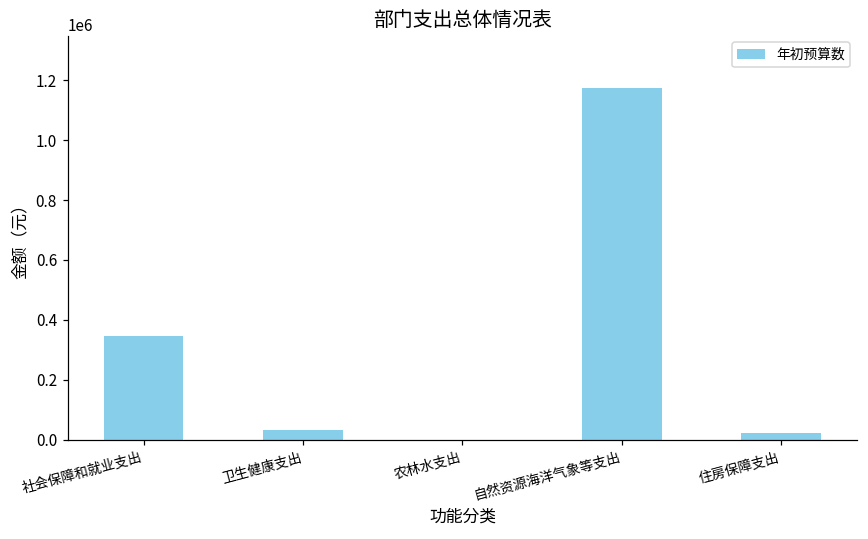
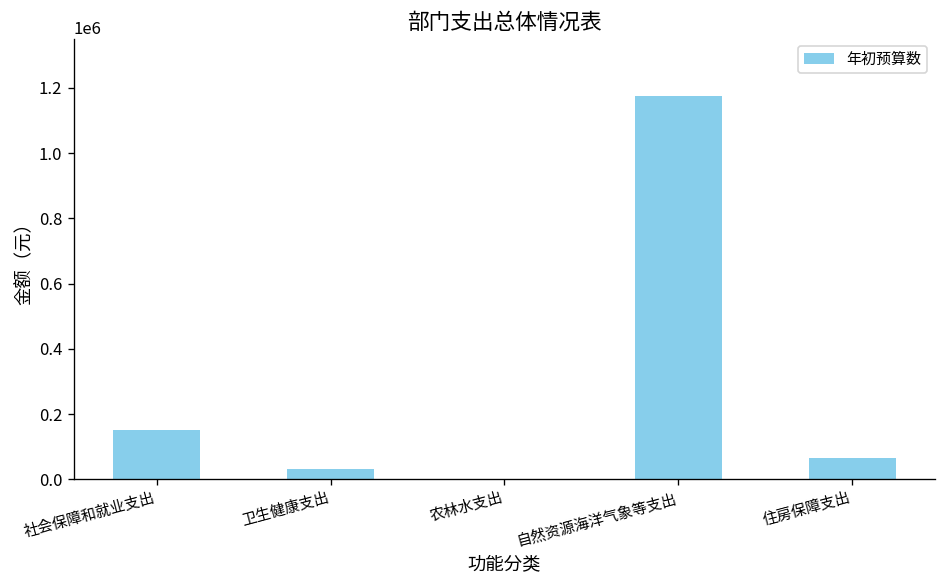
社会保障和就业支出: 350000 -> 150000
住房保障支出: 20000 -> 70000
